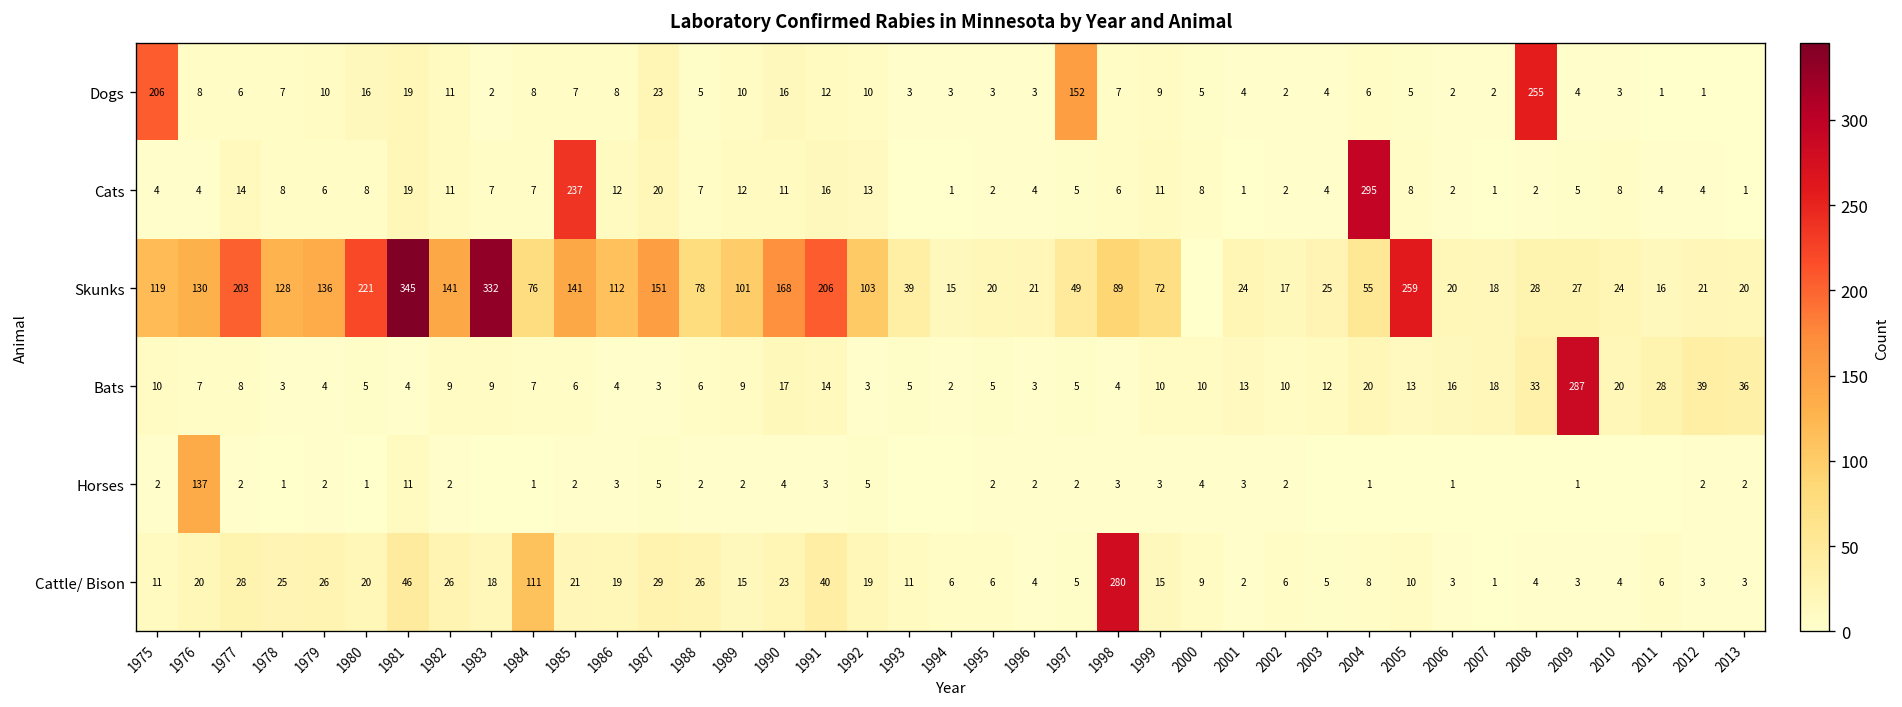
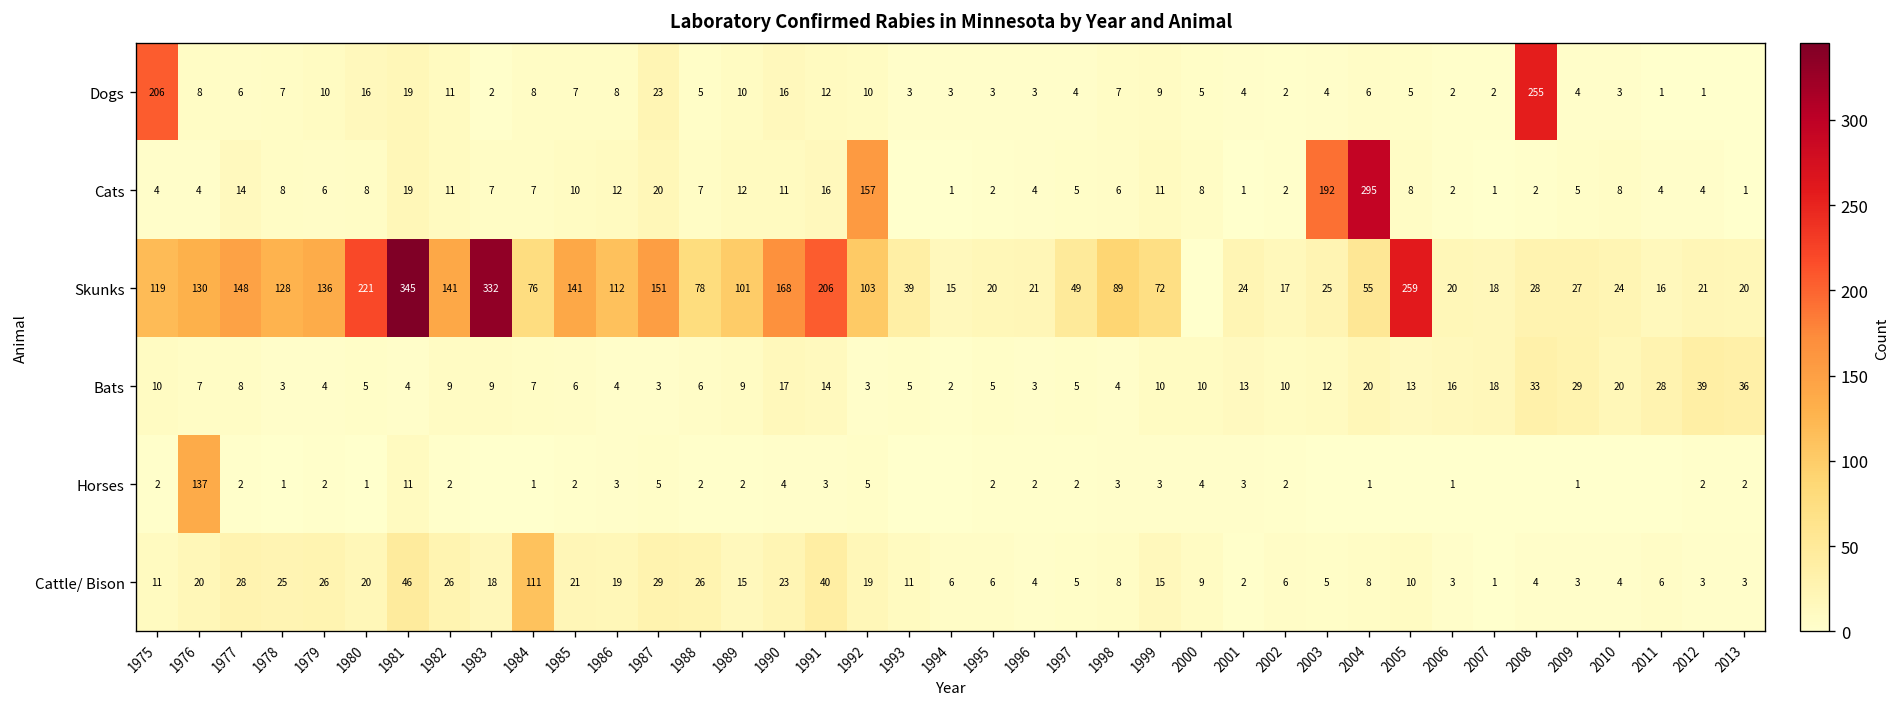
Dogs, 1997: 152 -> 4
Cats, 1985: 237 -> 10
Cats, 1992: 13 -> 157
Cats, 2003: 4 -> 192
Skunks, 1977: 203 -> 148
Bats, 2009: 287 -> 29
Cattle/ Bison, 1998: 280 -> 8
